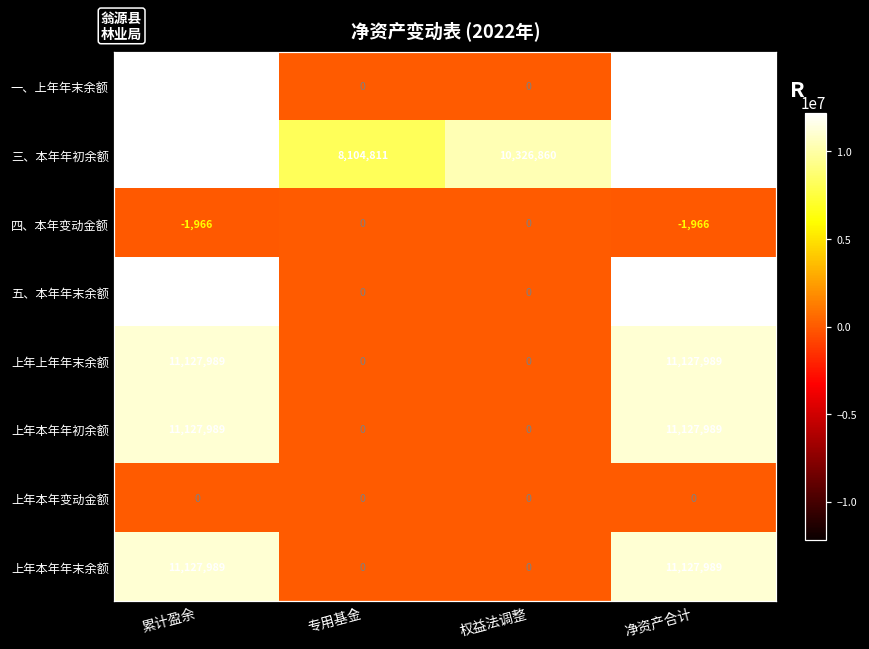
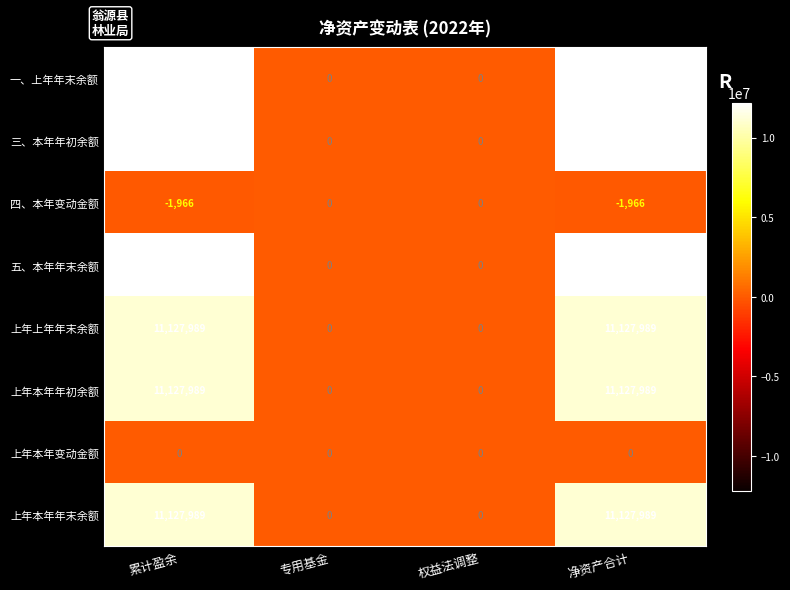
三、本年年初余额, 专用基金: 8,104,811 -> 0
三、本年年初余额, 权益法调整: 10,326,860 -> 0
